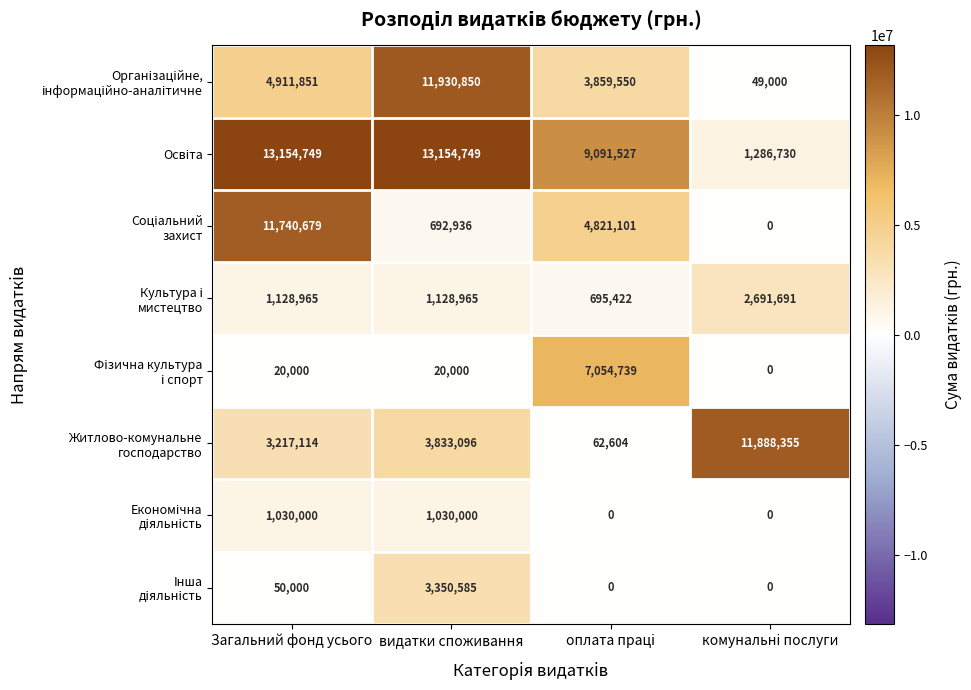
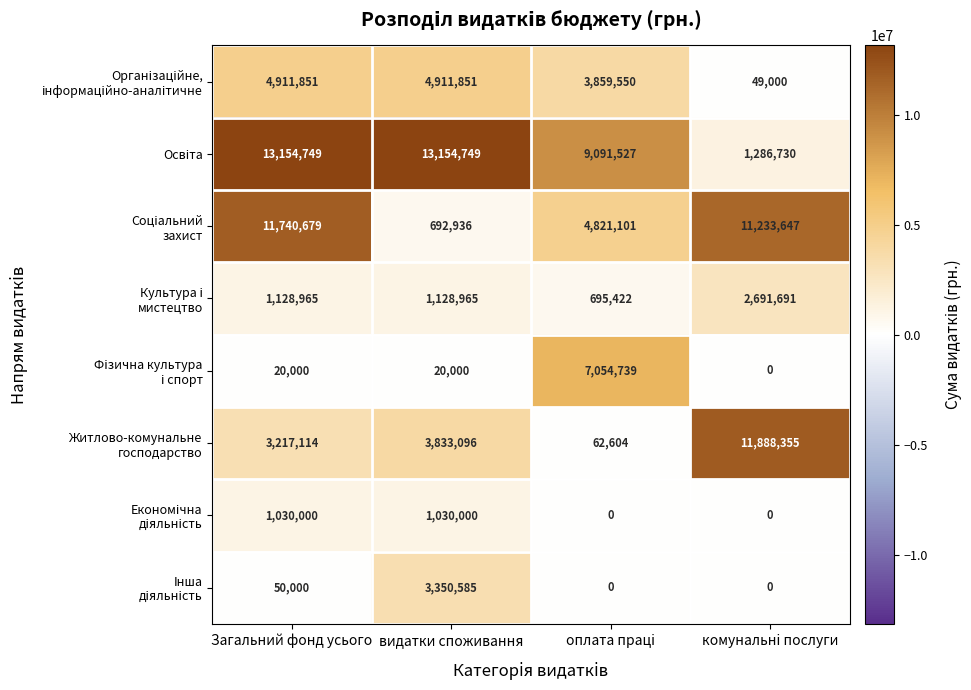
Організаційне, інформаційно-аналітичне, видатки споживання: 11,930,850 -> 4,911,851
Соціальний захист, комунальні послуги: 0 -> 11,233,647
